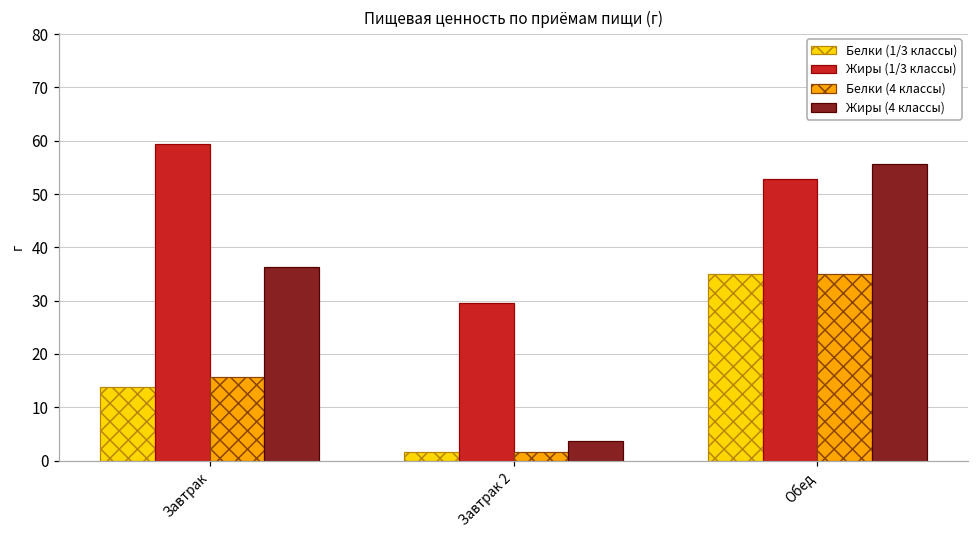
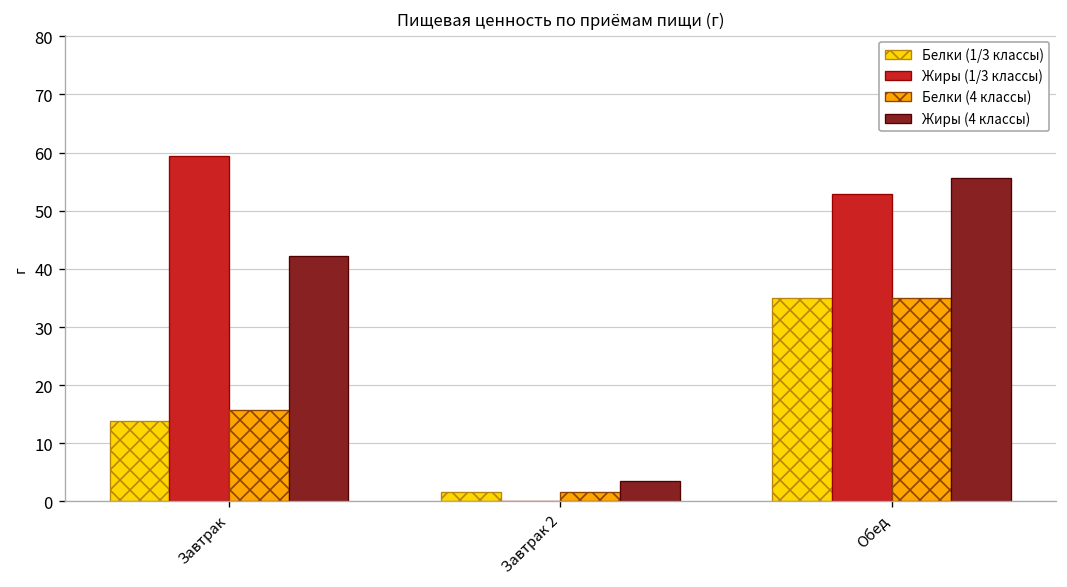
Жиры (4 классы), Завтрак: 36 -> 42
Жиры (1/3 классы), Завтрак 2: 30 -> 0
